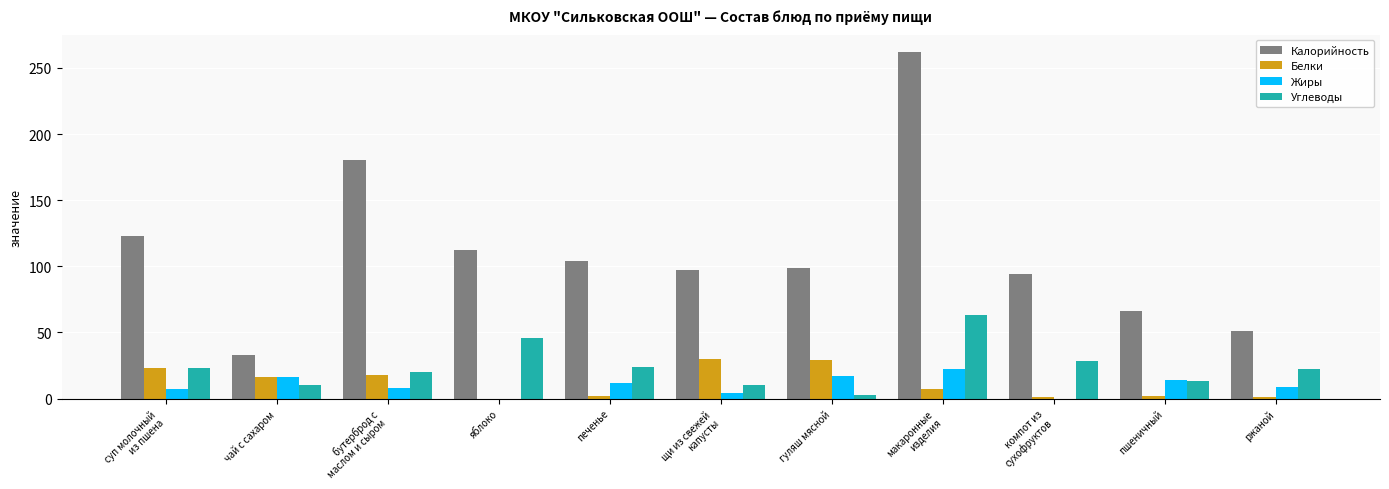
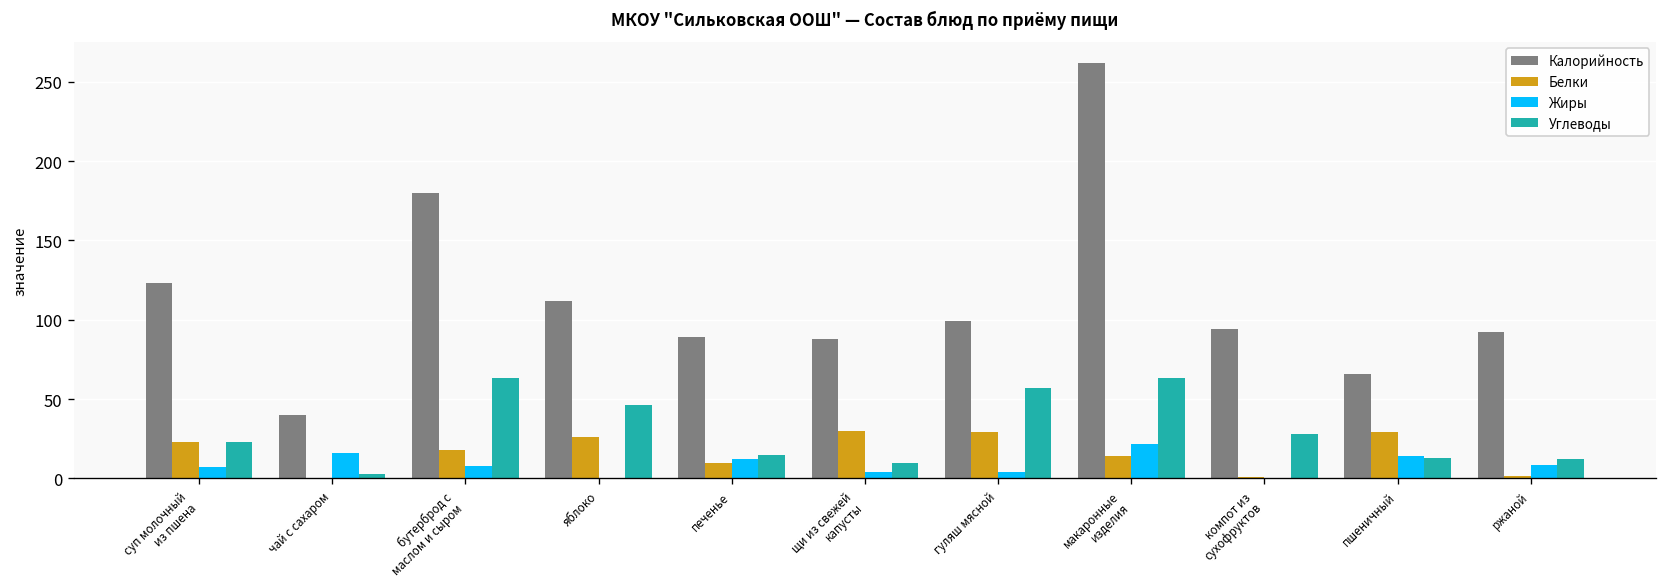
Калорийность, чай с сахаром: 33 -> 40
Белки, чай с сахаром: 16 -> 0
Углеводы, чай с сахаром: 10 -> 3
Углеводы, бутерброд с маслом и сыром: 20 -> 63
Белки, яблоко: 0 -> 26
Калорийность, печенье: 104 -> 89
Белки, печенье: 2 -> 10
Углеводы, печенье: 24 -> 15
Калорийность, щи из свежей капусты: 97 -> 88
Жиры, гуляш мясной: 17 -> 4
Углеводы, гуляш мясной: 3 -> 57
Белки, макаронные изделия: 7 -> 14
Белки, пшеничный: 2 -> 29
Калорийность, ржаной: 51 -> 92
Углеводы, ржаной: 22 -> 12
